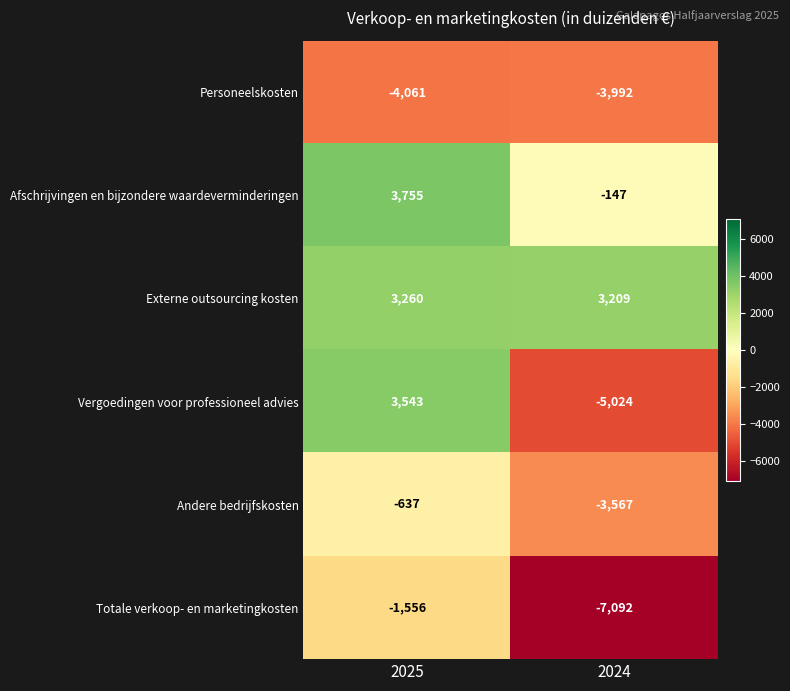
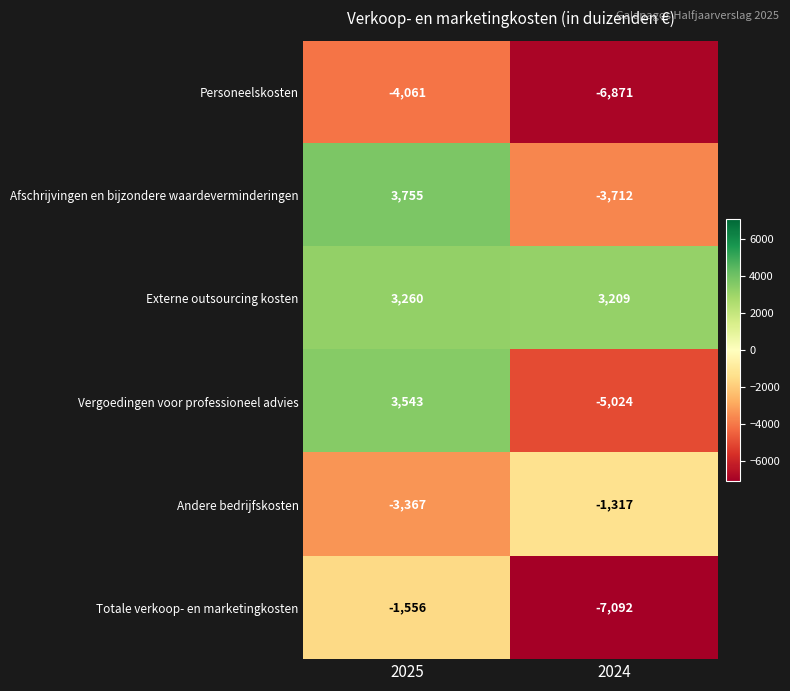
Personeelskosten, 2024: -3,992 -> -6,871
Afschrijvingen en bijzondere waardeverminderingen, 2024: -147 -> -3,712
Andere bedrijfskosten, 2025: -637 -> -3,367
Andere bedrijfskosten, 2024: -3,567 -> -1,317
